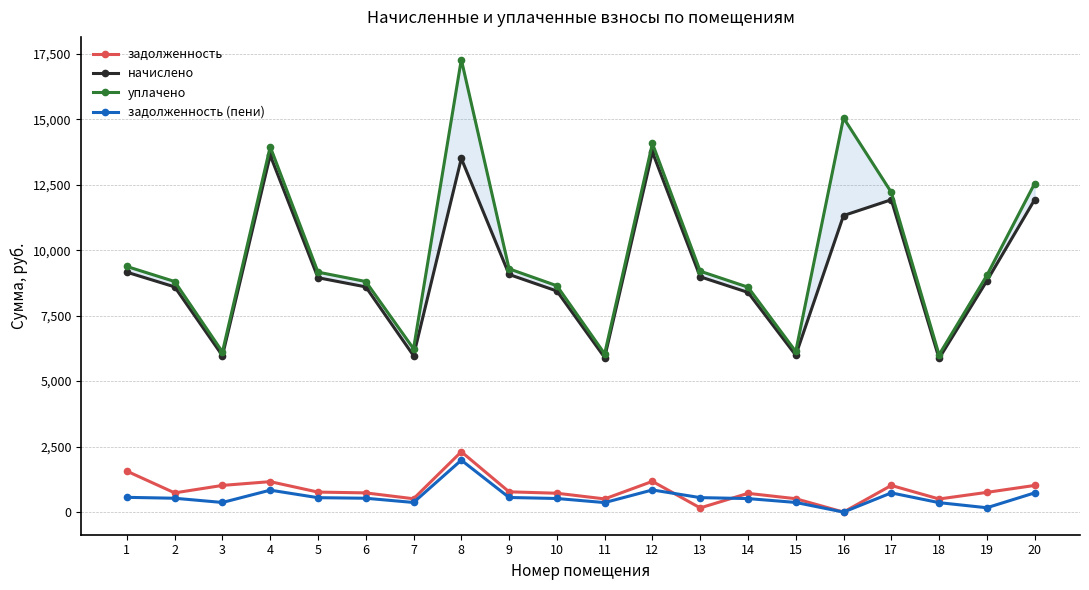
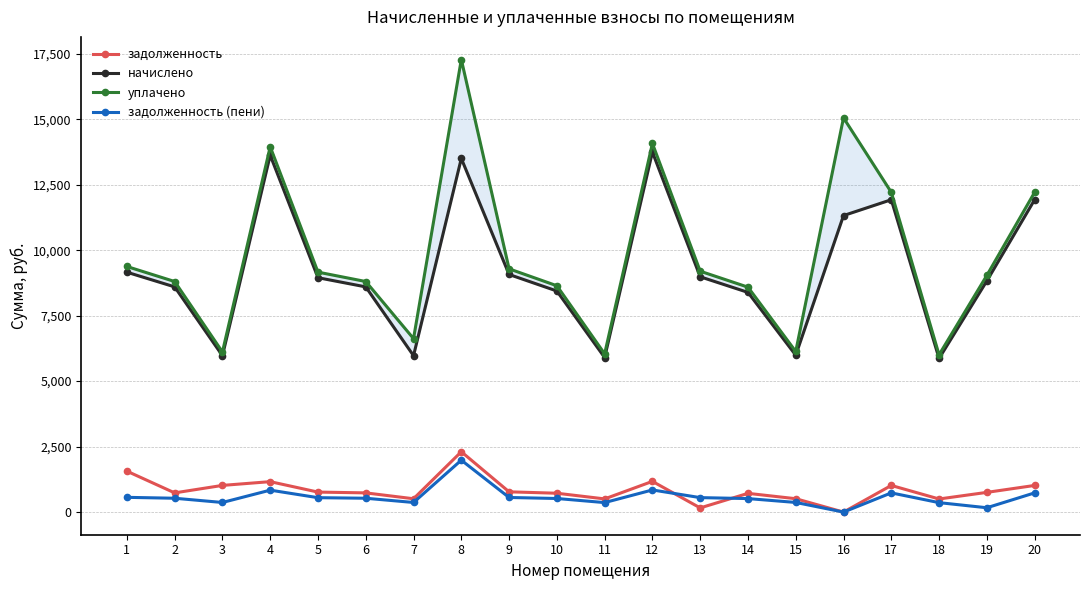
уплачено, 7: 6,200 -> 6,600
уплачено, 20: 12,500 -> 12,200
